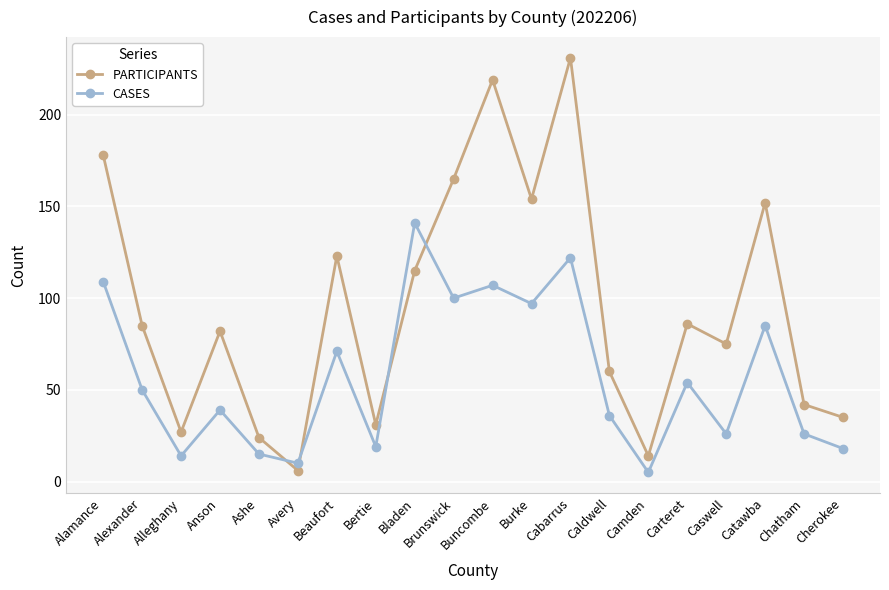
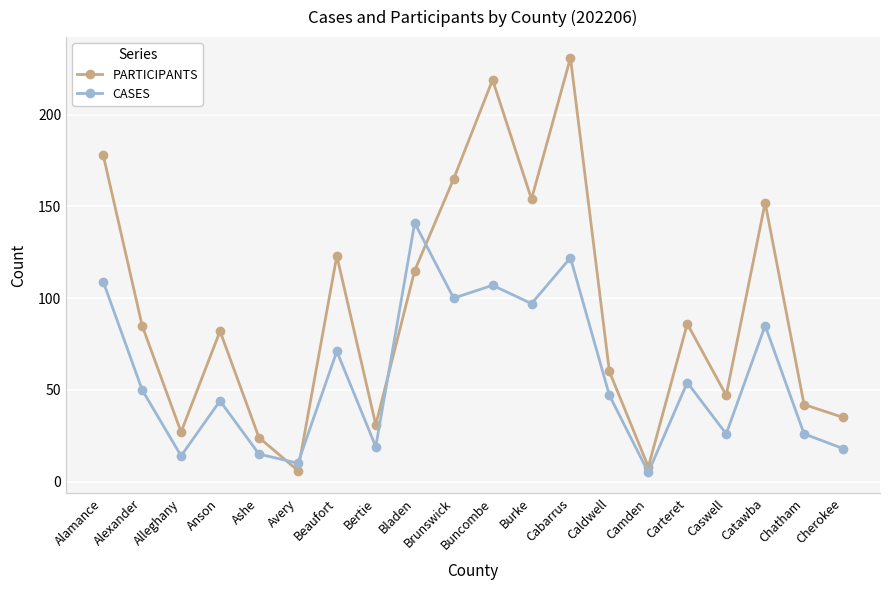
CASES, Anson: 39 -> 44
CASES, Caldwell: 36 -> 47
PARTICIPANTS, Camden: 14 -> 8
PARTICIPANTS, Caswell: 75 -> 47
